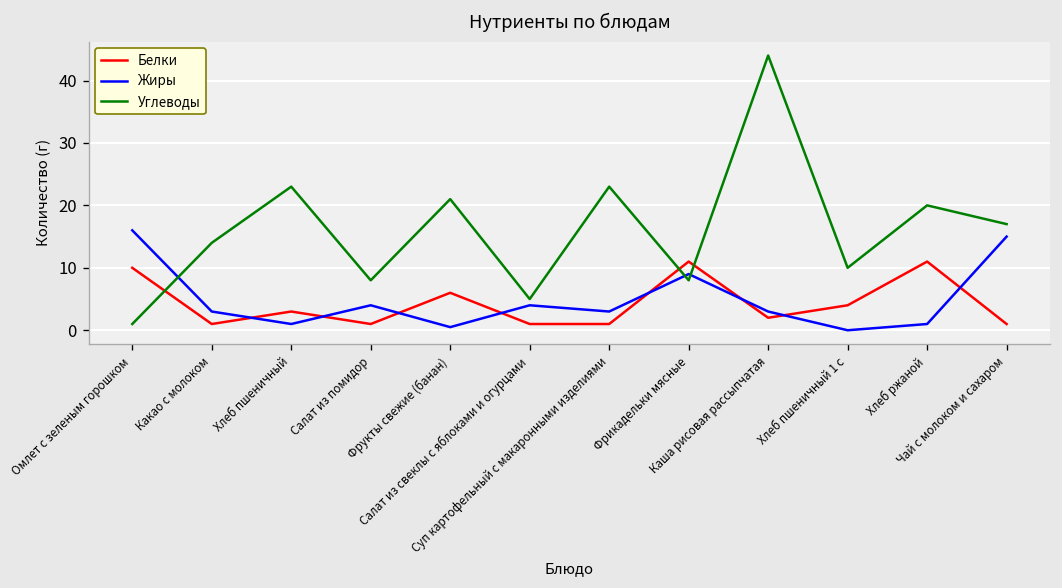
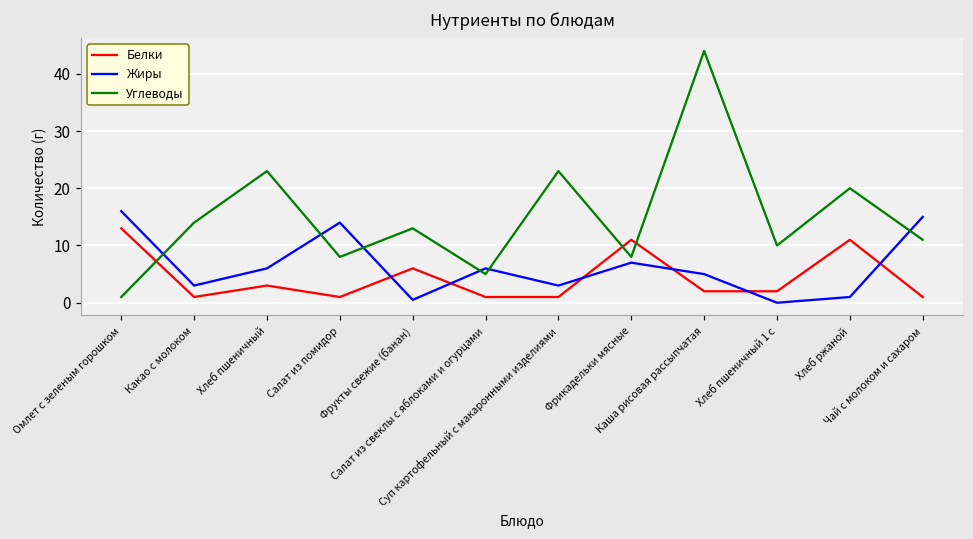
Белки, Омлет с зеленым горошком: 10 -> 13
Жиры, Хлеб пшеничный: 1 -> 6
Жиры, Салат из помидор: 4 -> 14
Углеводы, Фрукты свежие (банан): 21 -> 13
Жиры, Салат из свеклы с яблоками и огурцами: 4 -> 6
Жиры, Фрикадельки мясные: 9 -> 7
Жиры, Каша рисовая рассыпчатая: 3 -> 5
Белки, Хлеб пшеничный 1 с: 4 -> 2
Углеводы, Чай с молоком и сахаром: 17 -> 11
